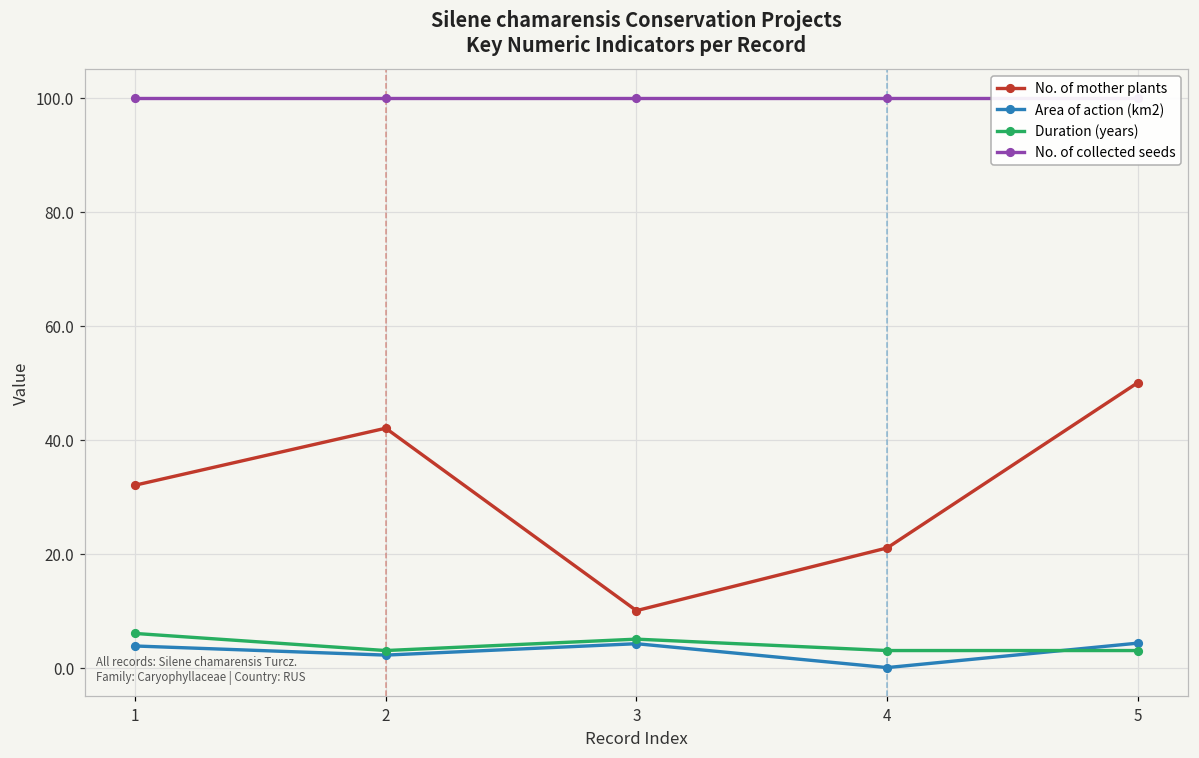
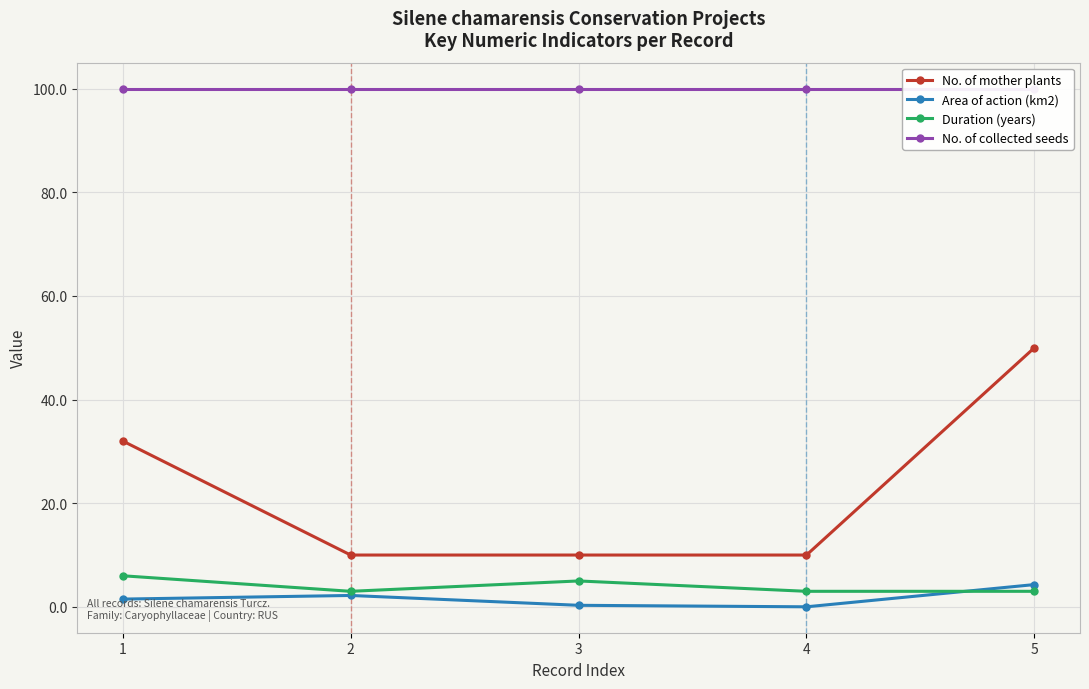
Area of action (km2), 1: 4 -> 2
No. of mother plants, 2: 42 -> 10
Area of action (km2), 3: 4 -> 0
No. of mother plants, 4: 21 -> 10
